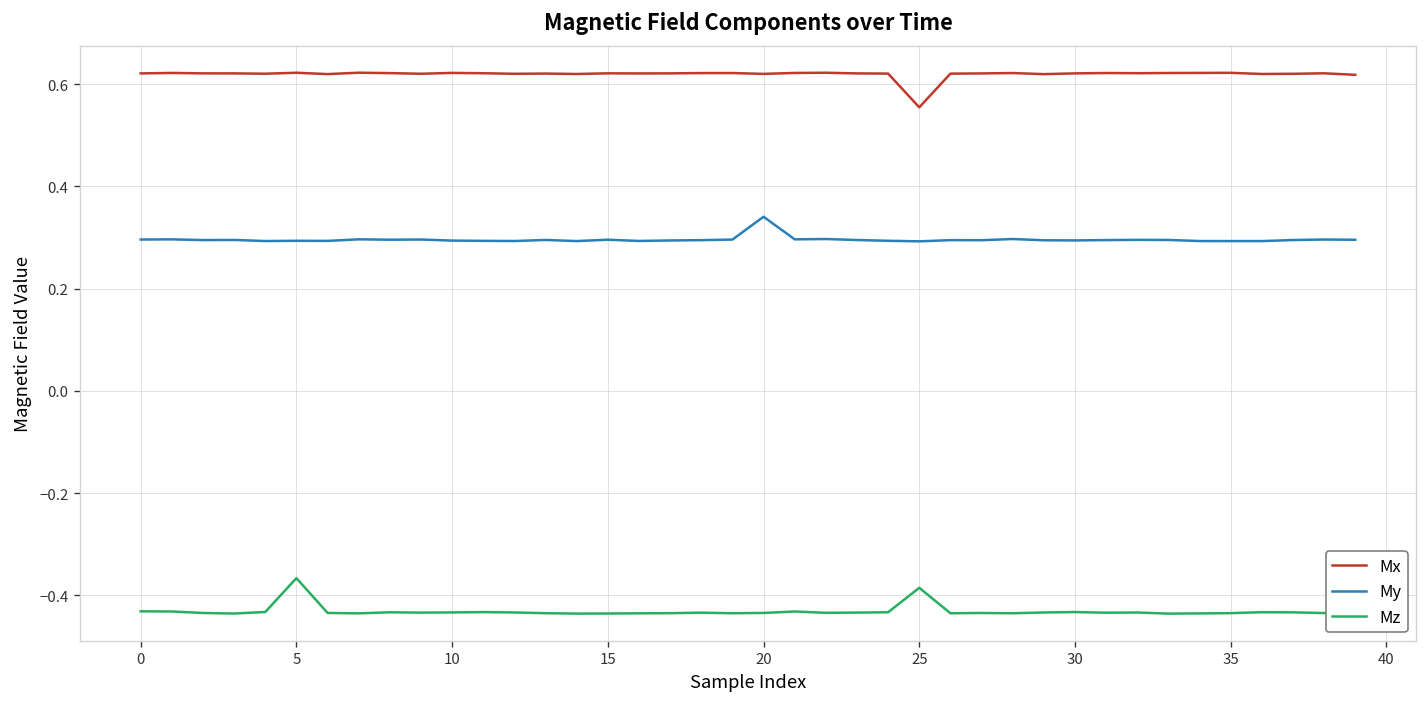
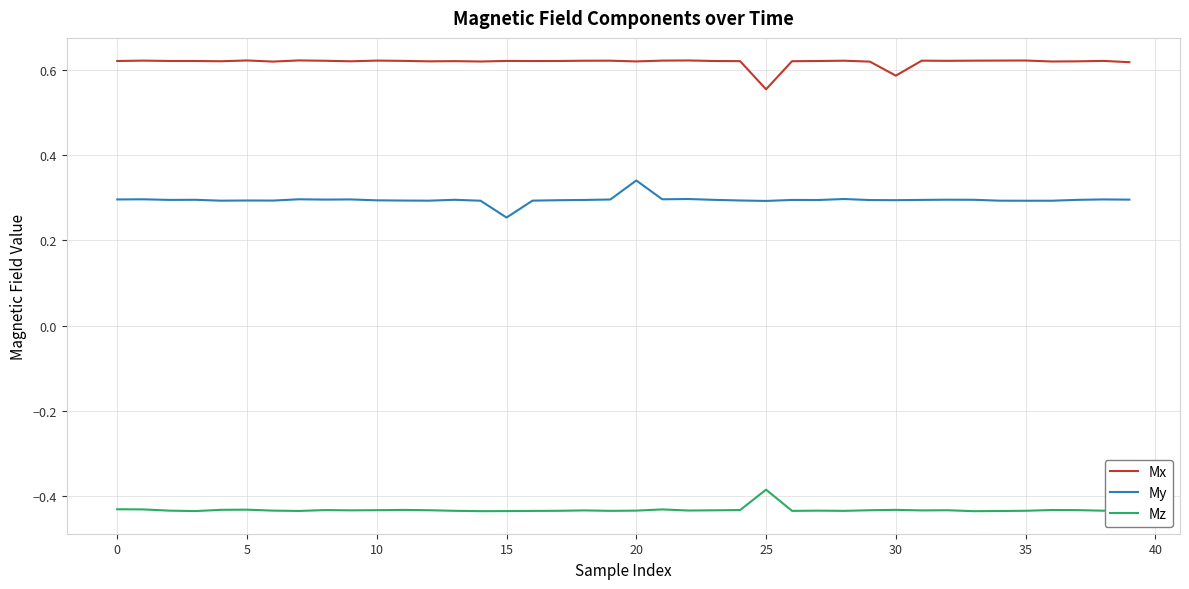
Mz, 5: -0.37 -> -0.43
My, 15: 0.30 -> 0.25
Mx, 30: 0.62 -> 0.59
